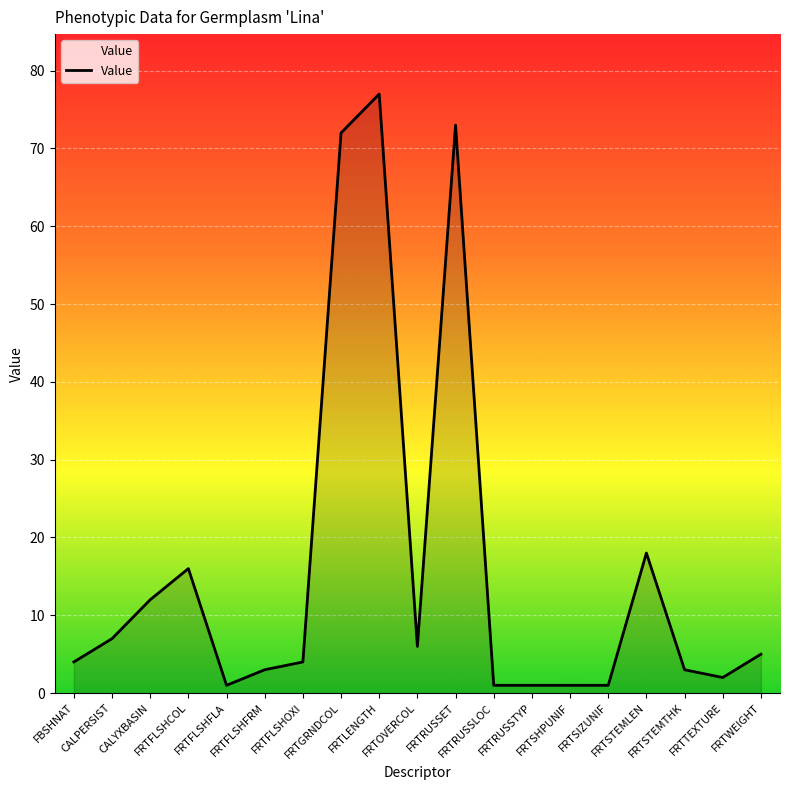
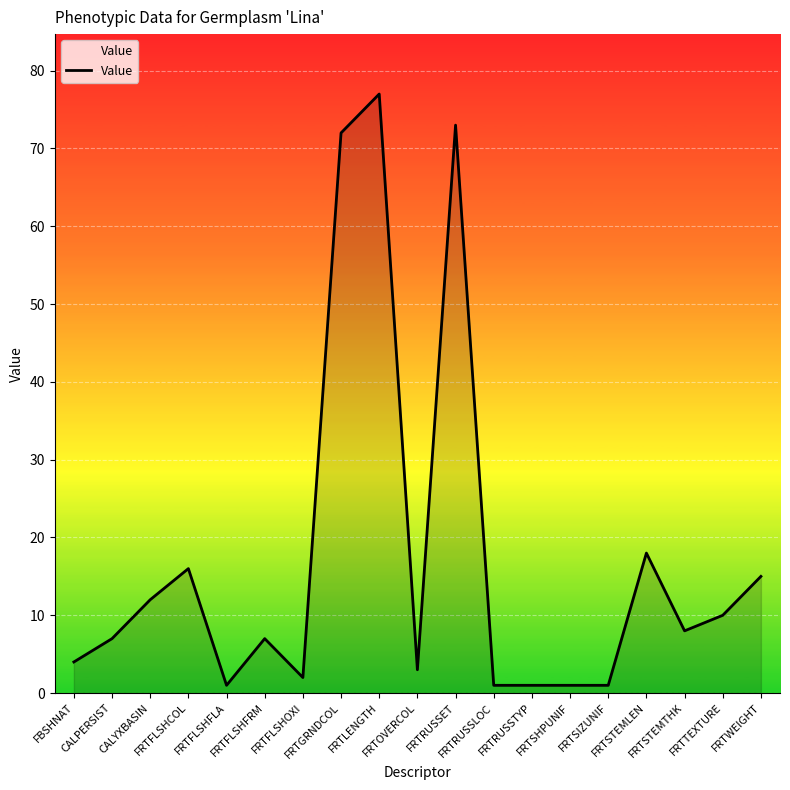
FRTFLSHFRM: 3 -> 7
FRTFLSHOXI: 4 -> 2
FRTOVERCOL: 6 -> 3
FRTSTEMTHK: 3 -> 8
FRTTEXTURE: 2 -> 10
FRTWEIGHT: 5 -> 15
